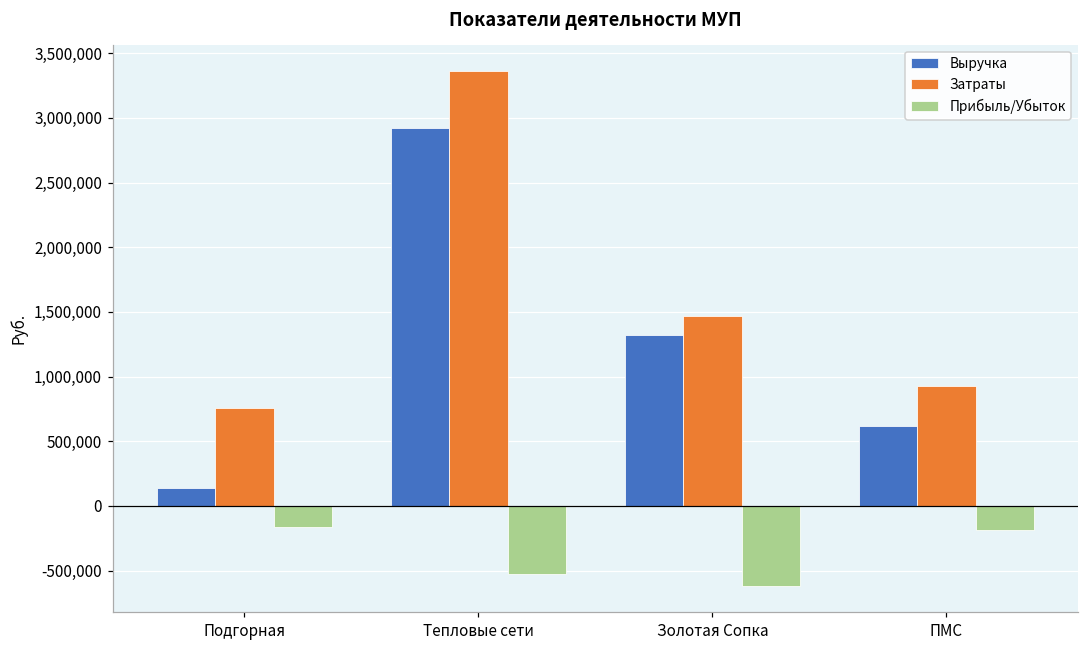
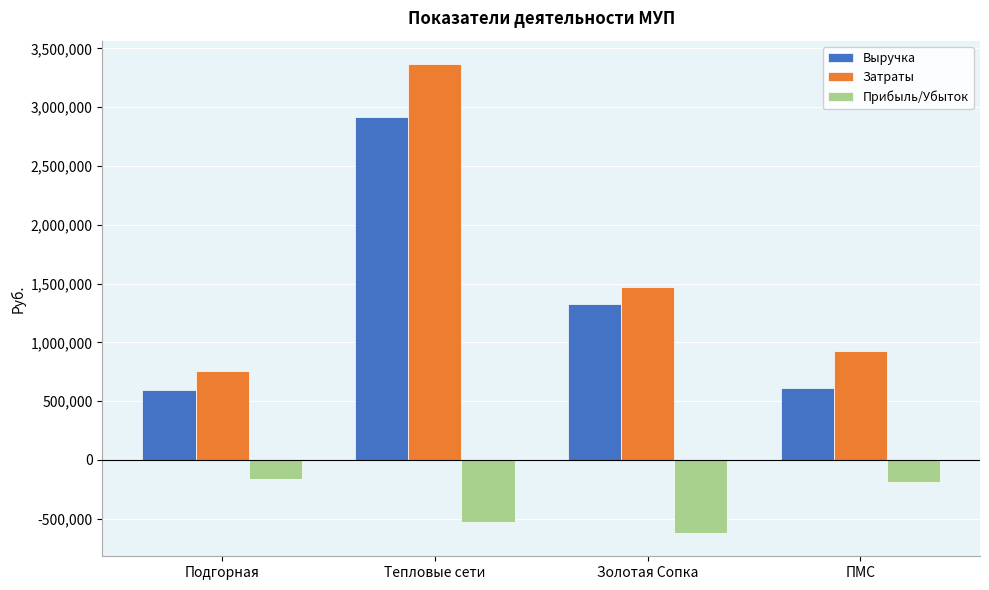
Выручка, Подгорная: 140,000 -> 590,000
